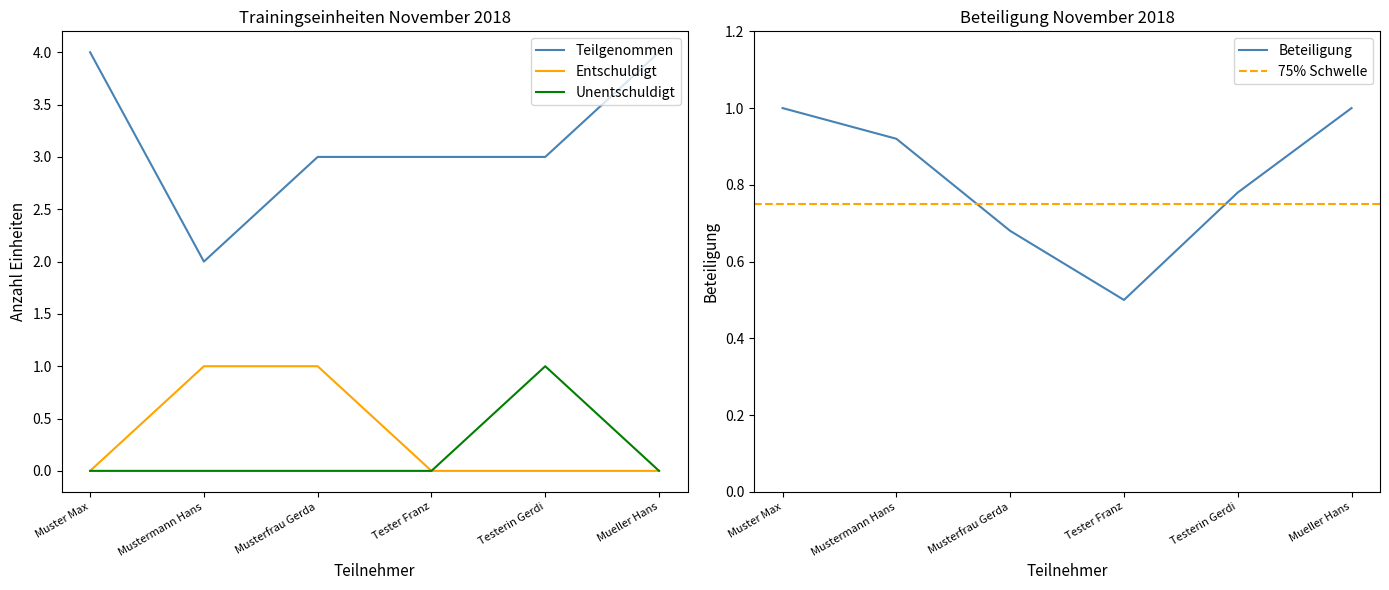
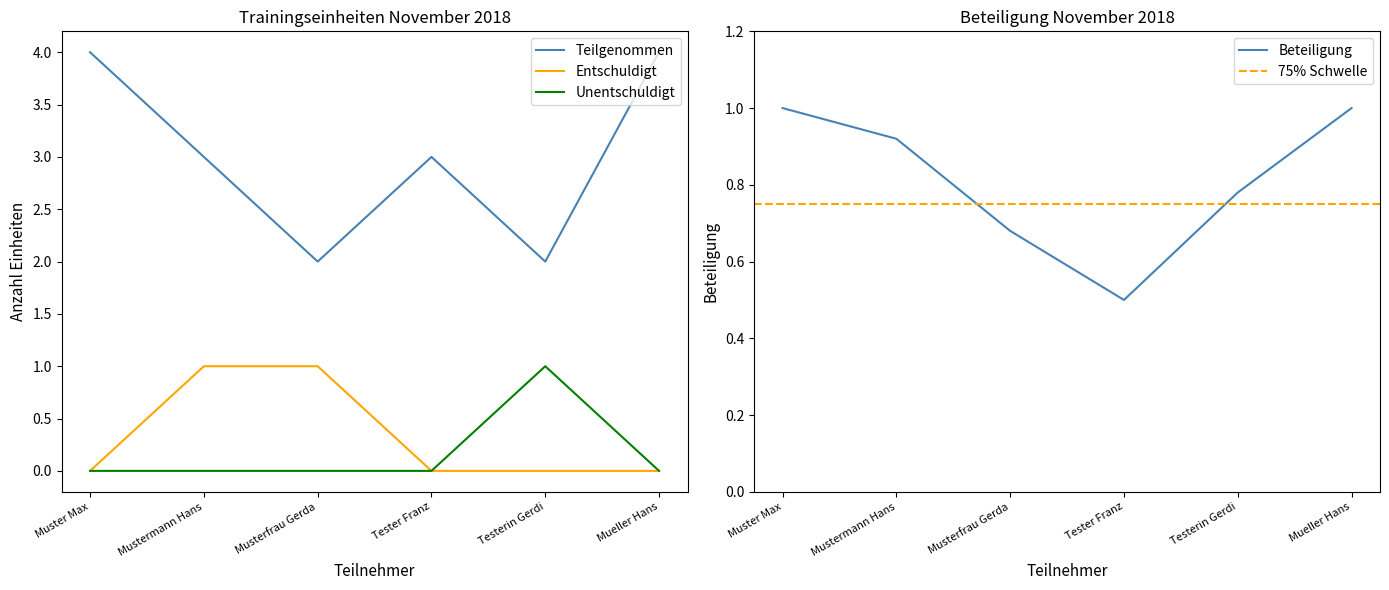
Trainingseinheiten November 2018, Teilgenommen, Mustermann Hans: 2 -> 3
Trainingseinheiten November 2018, Teilgenommen, Musterfrau Gerda: 3 -> 2
Trainingseinheiten November 2018, Teilgenommen, Testerin Gerdi: 3 -> 2
